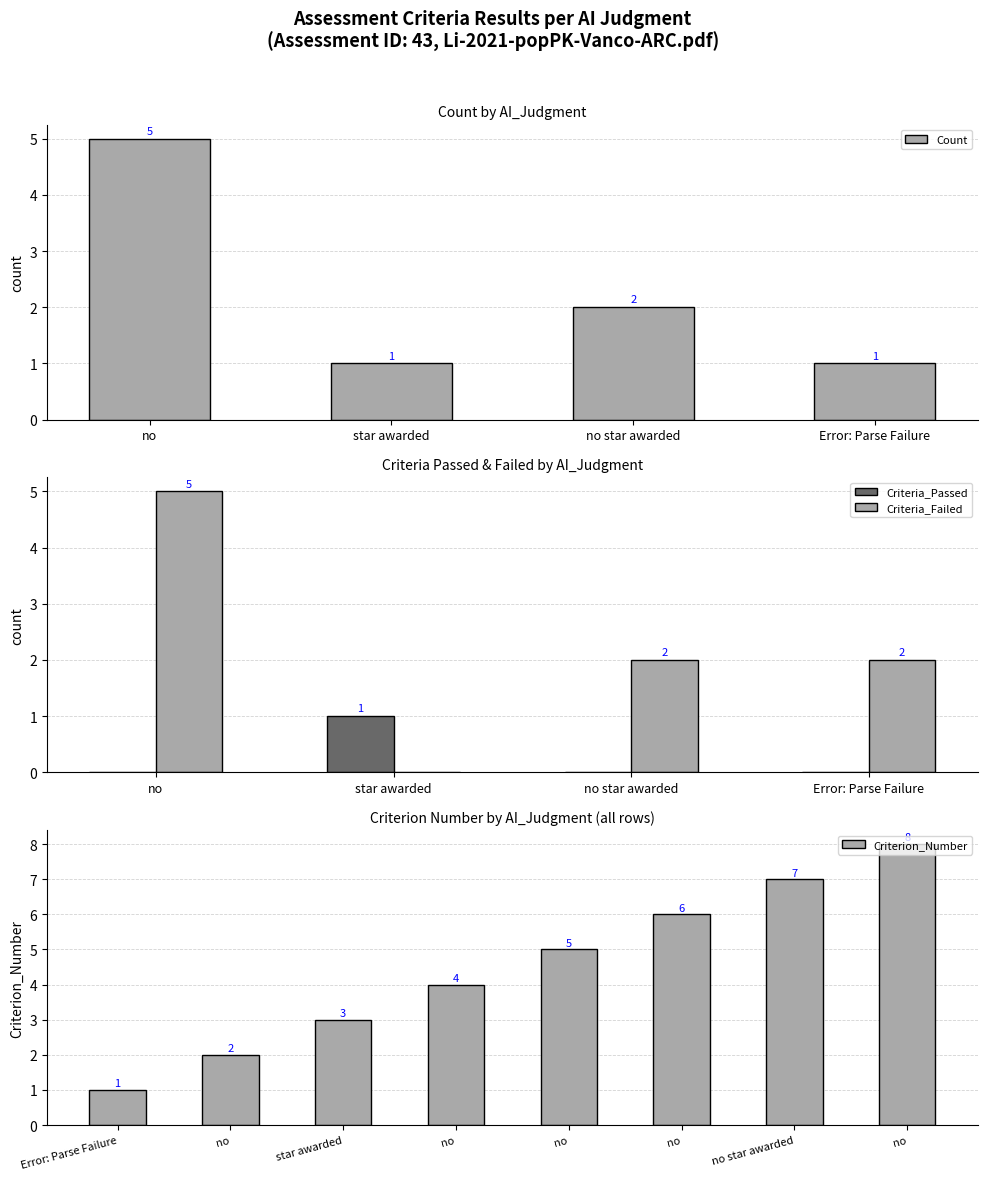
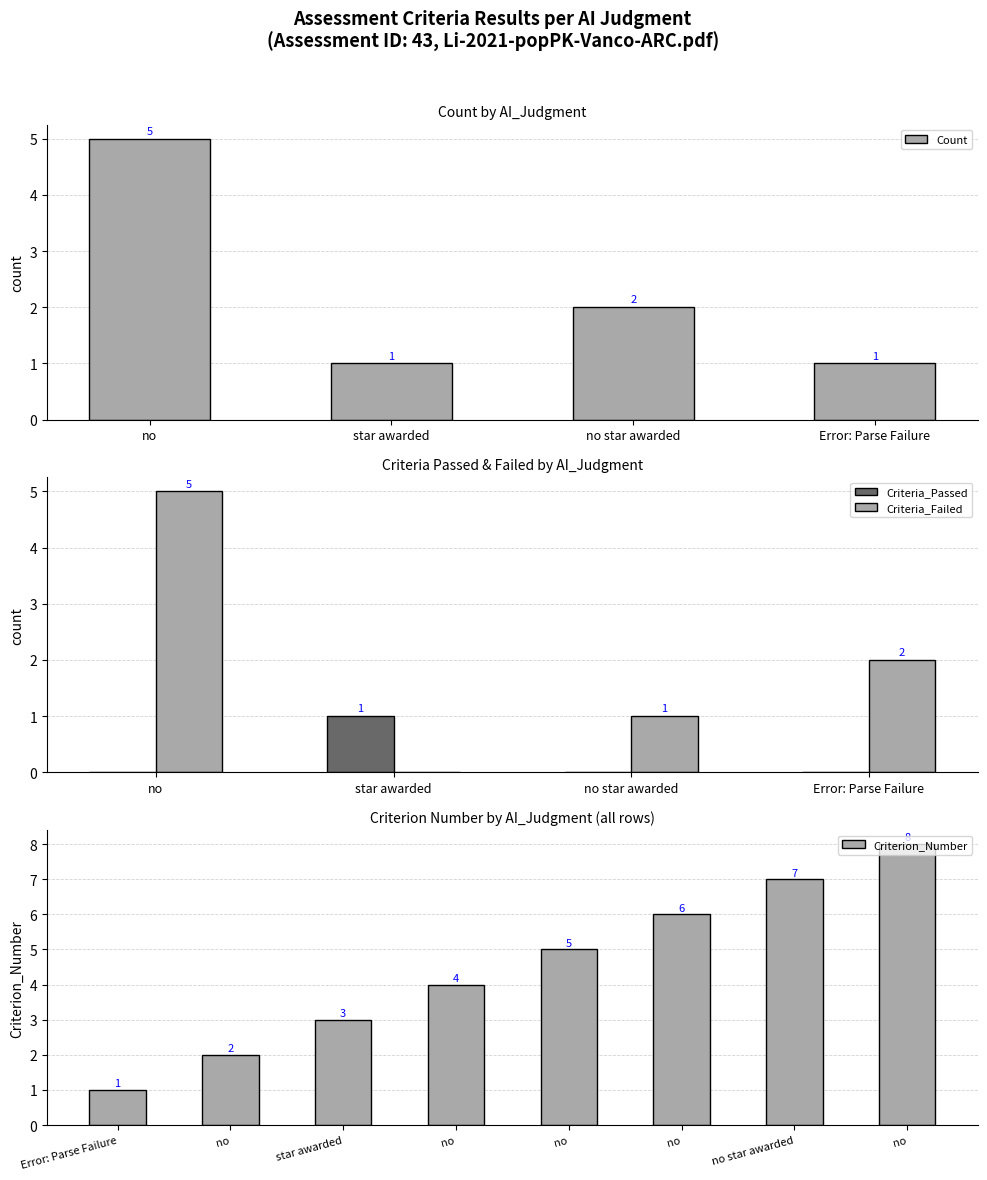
Criteria Passed & Failed by AI_Judgment, Criteria_Failed, no star awarded: 2 -> 1
